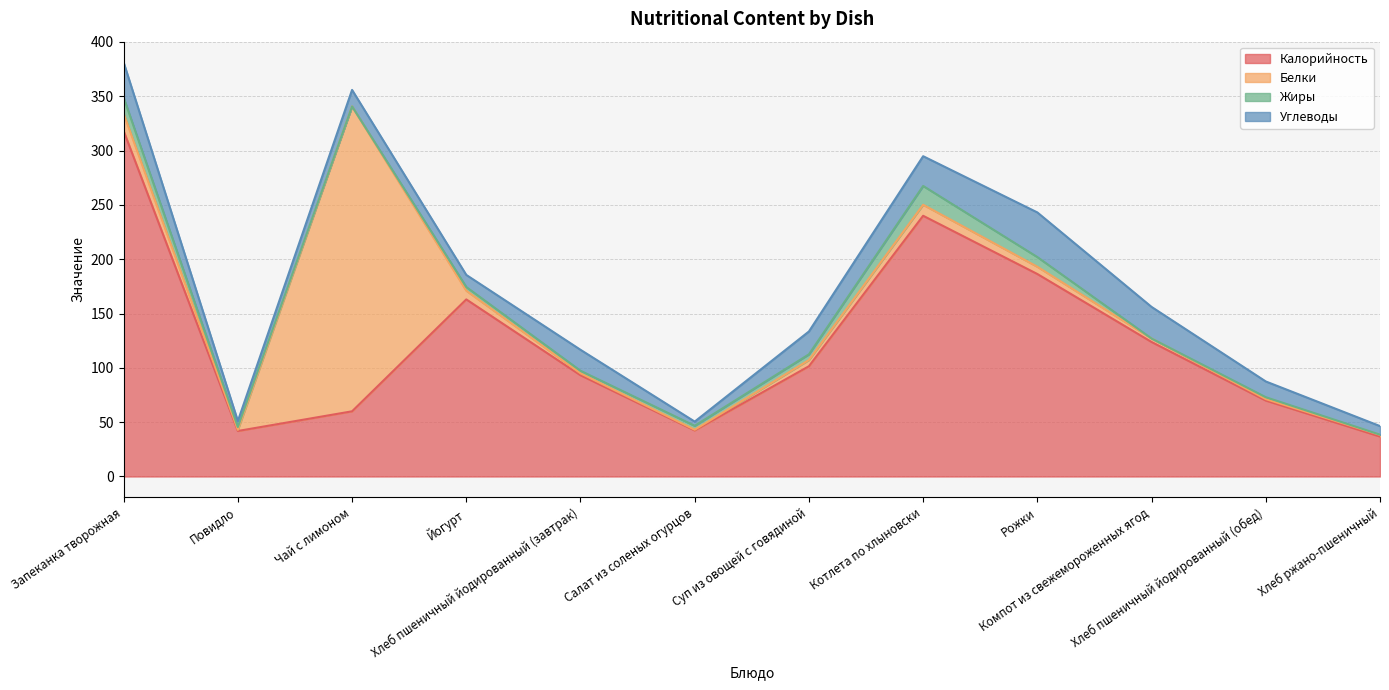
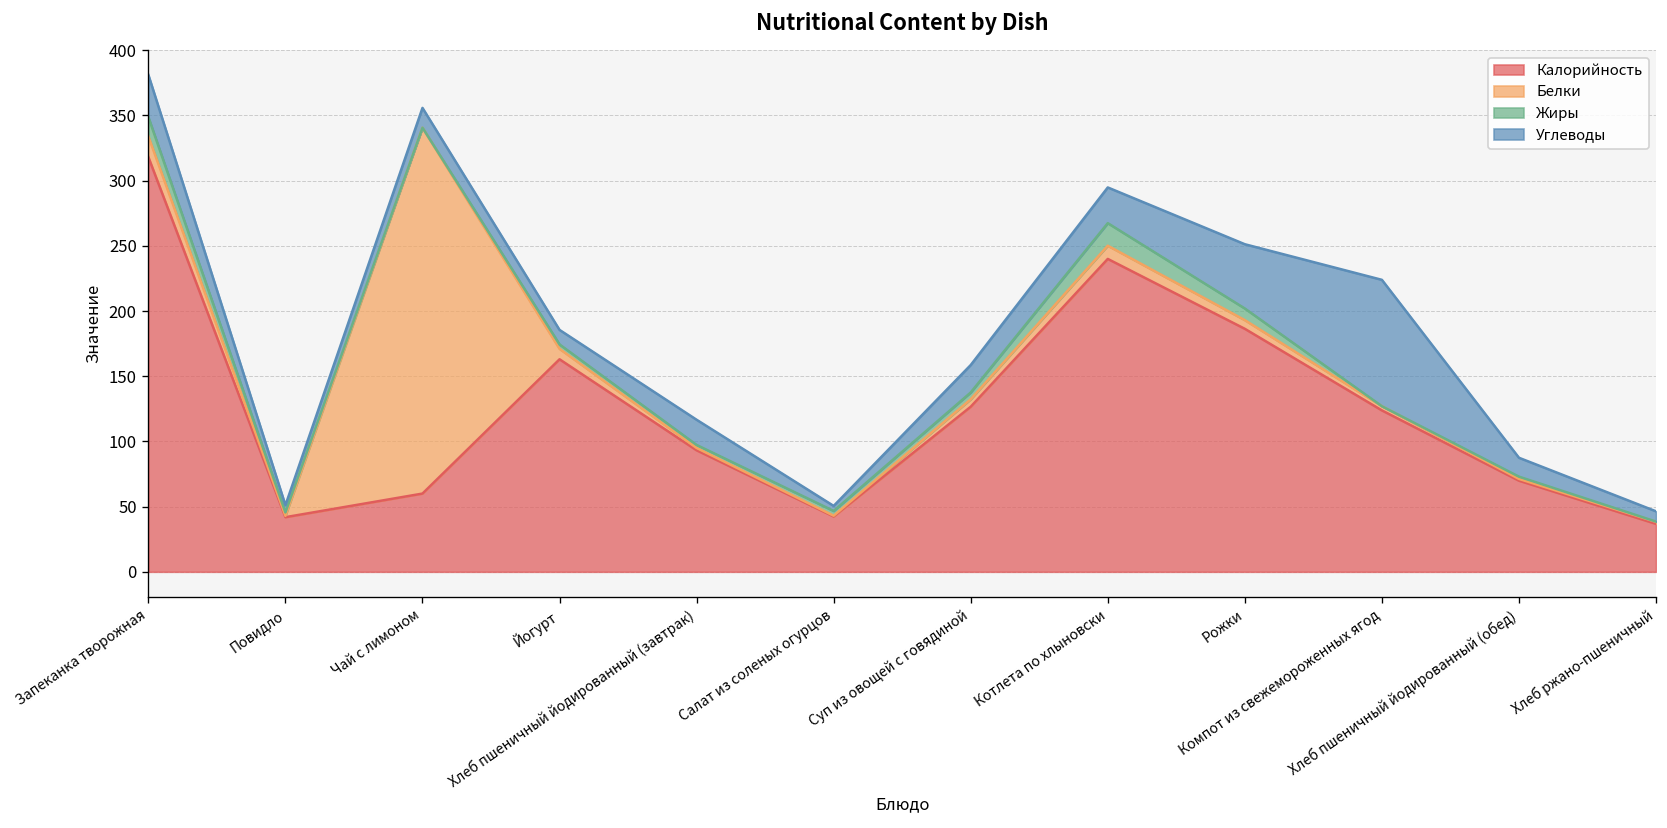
Калорийность, Суп из овощей с говядиной: 102 -> 127
Углеводы, Рожки: 41 -> 49
Углеводы, Компот из свежемороженных ягод: 29 -> 97
